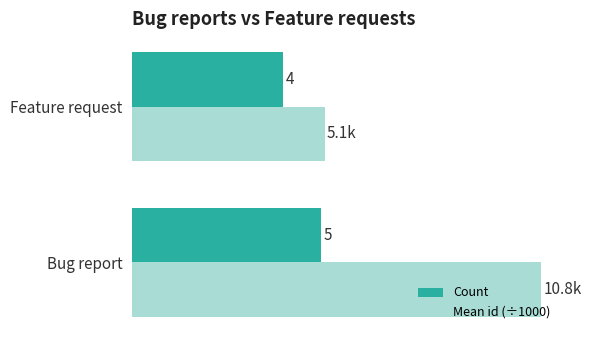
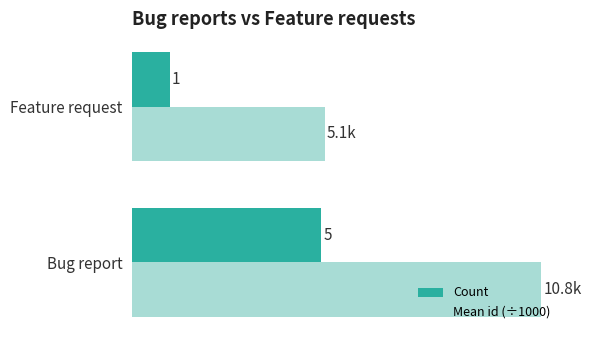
Count, Feature request: 4 -> 1
